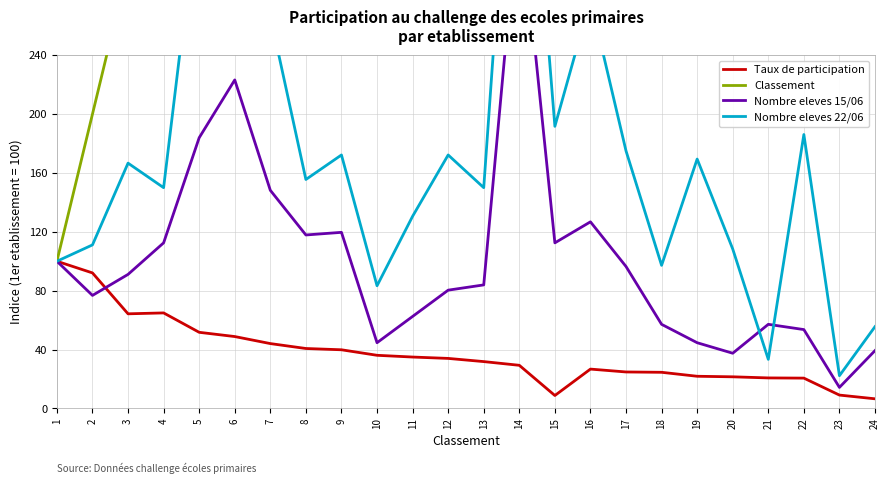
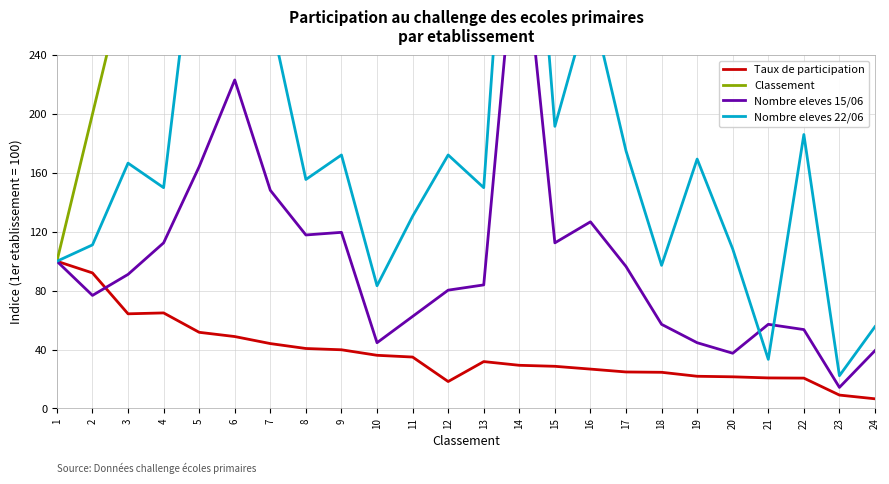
Nombre eleves 15/06, 5: 184 -> 164
Taux de participation, 12: 34 -> 18
Taux de participation, 15: 9 -> 29
